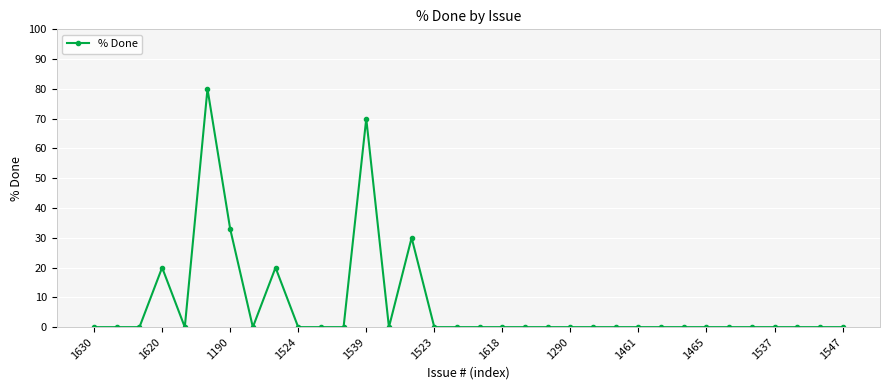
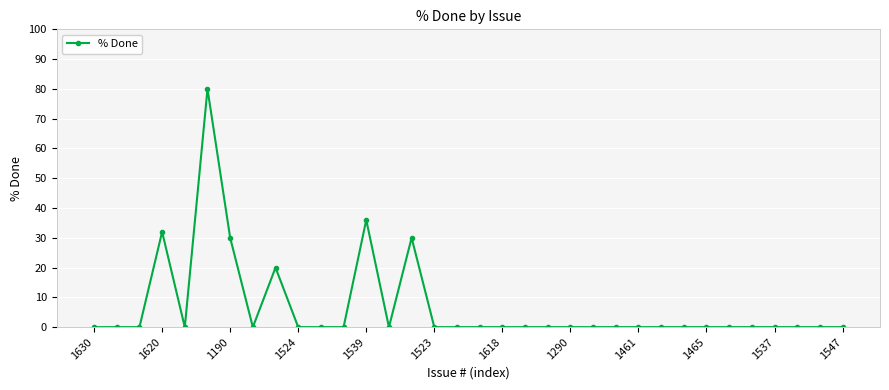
1620: 20 -> 32
1190: 33 -> 30
1539: 70 -> 36
